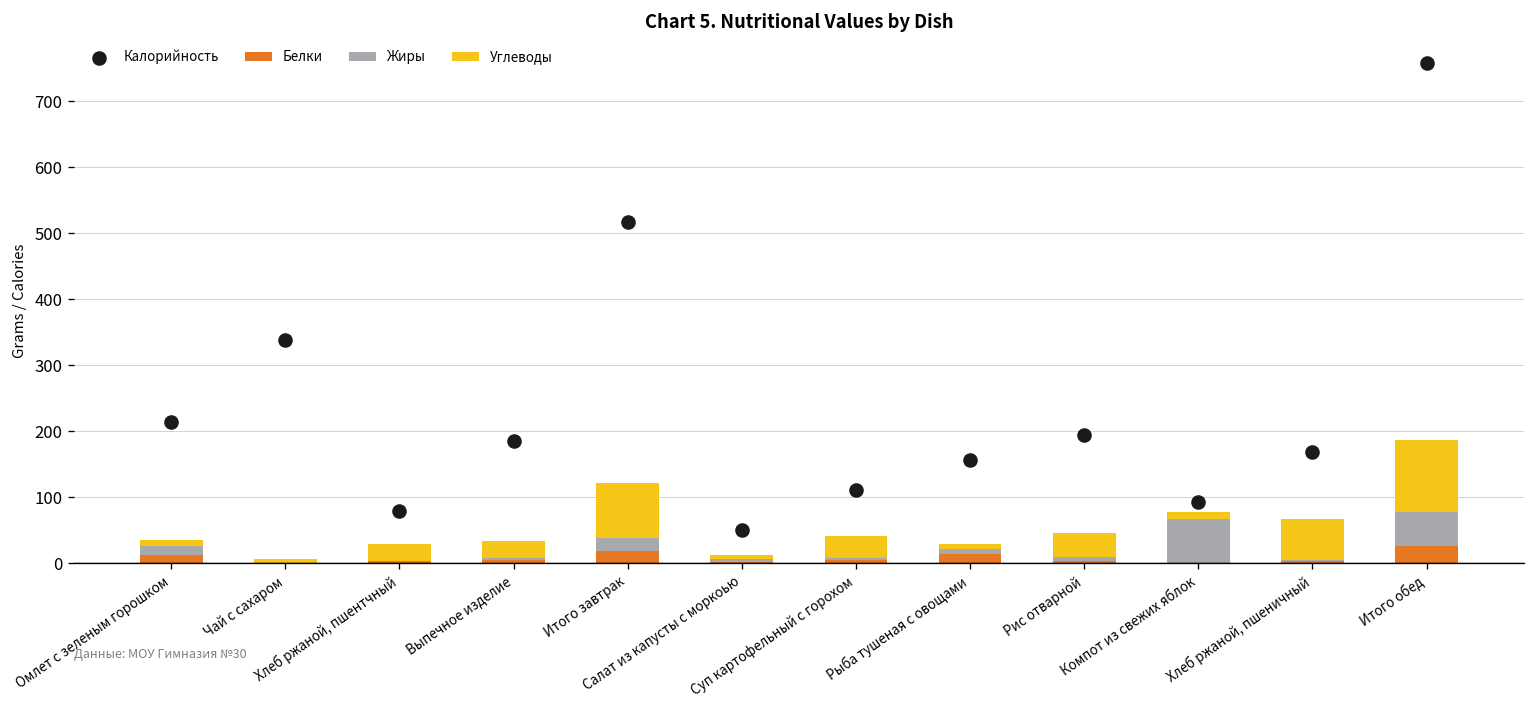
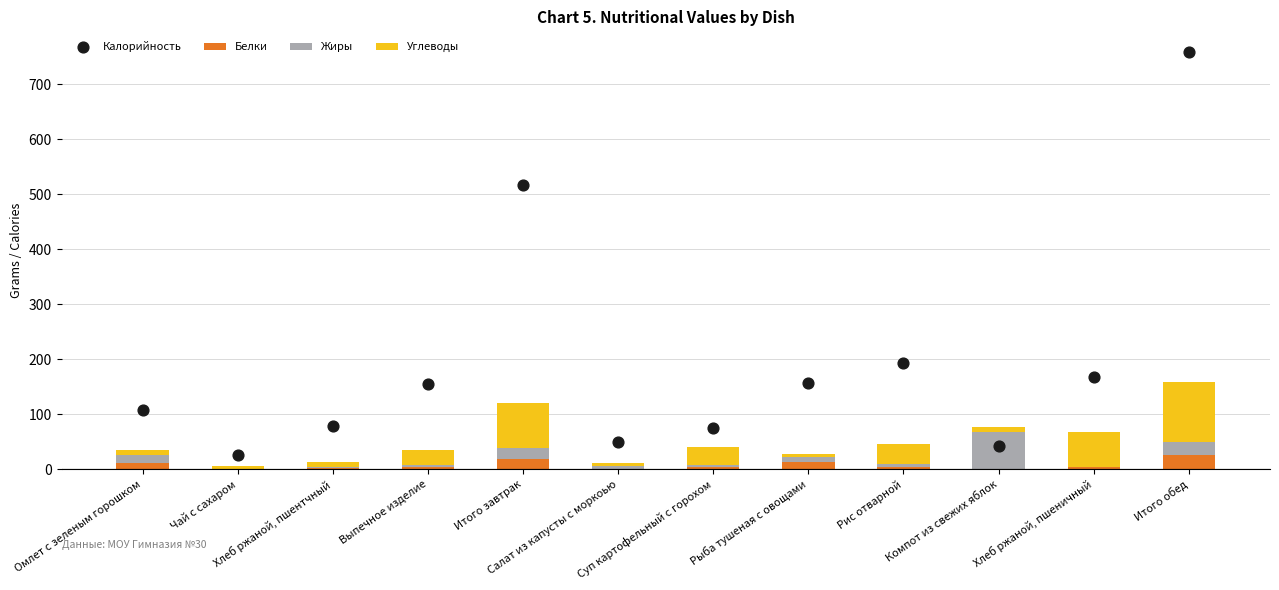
Калорийность, Омлет с зеленым горошком: 210 -> 110
Калорийность, Чай с сахаром: 340 -> 30
Углеводы, Хлеб ржаной, пшентчный: 30 -> 10
Калорийность, Выпечное изделие: 180 -> 160
Калорийность, Суп картофельный с горохом: 110 -> 70
Калорийность, Компот из свежих яблок: 90 -> 40
Жиры, Итого обед: 50 -> 20
